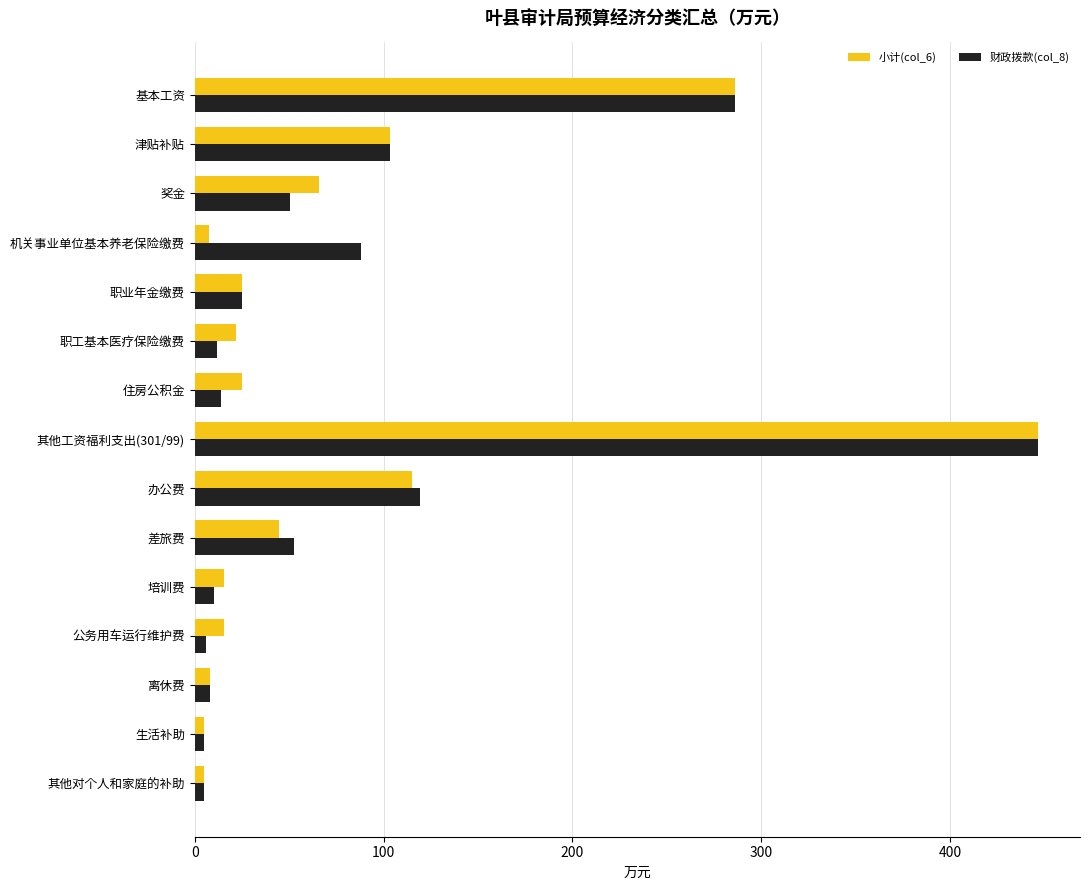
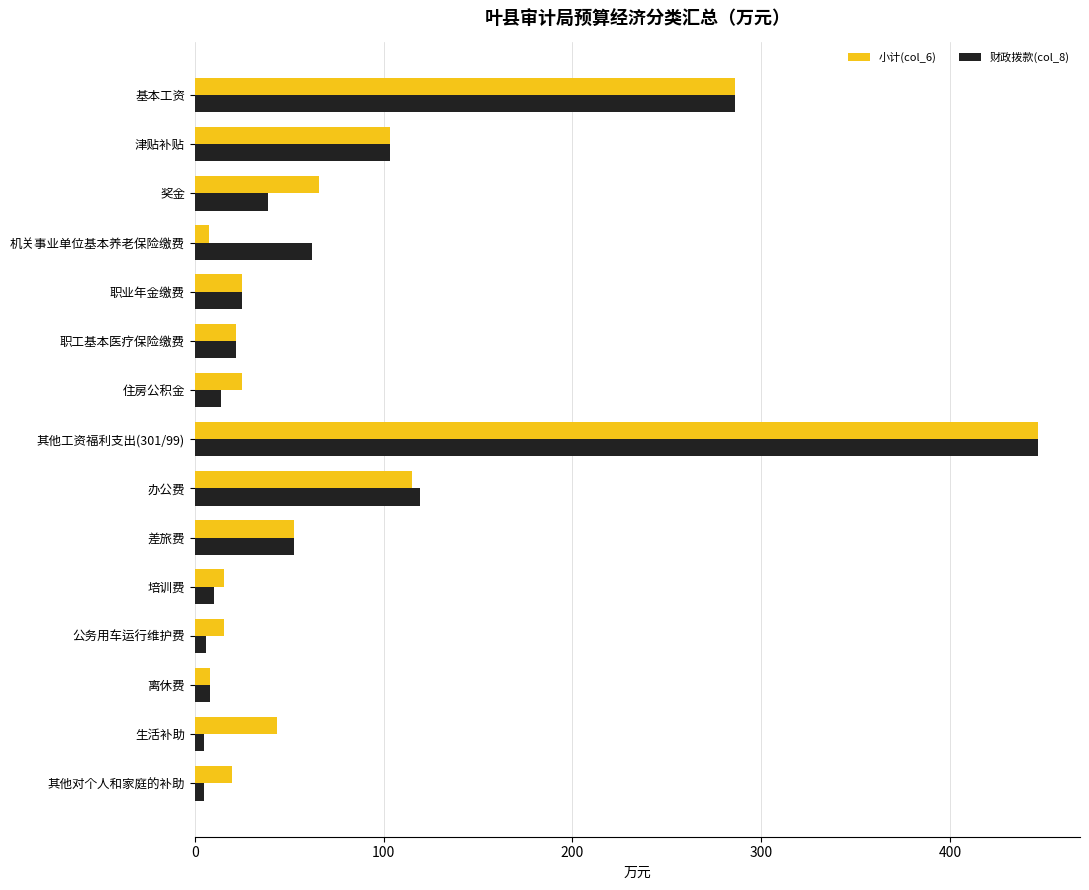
财政拨款(col_8), 奖金: 50 -> 39
财政拨款(col_8), 机关事业单位基本养老保险缴费: 88 -> 62
财政拨款(col_8), 职工基本医疗保险缴费: 12 -> 22
小计(col_6), 差旅费: 45 -> 53
小计(col_6), 生活补助: 5 -> 44
小计(col_6), 其他对个人和家庭的补助: 5 -> 20
